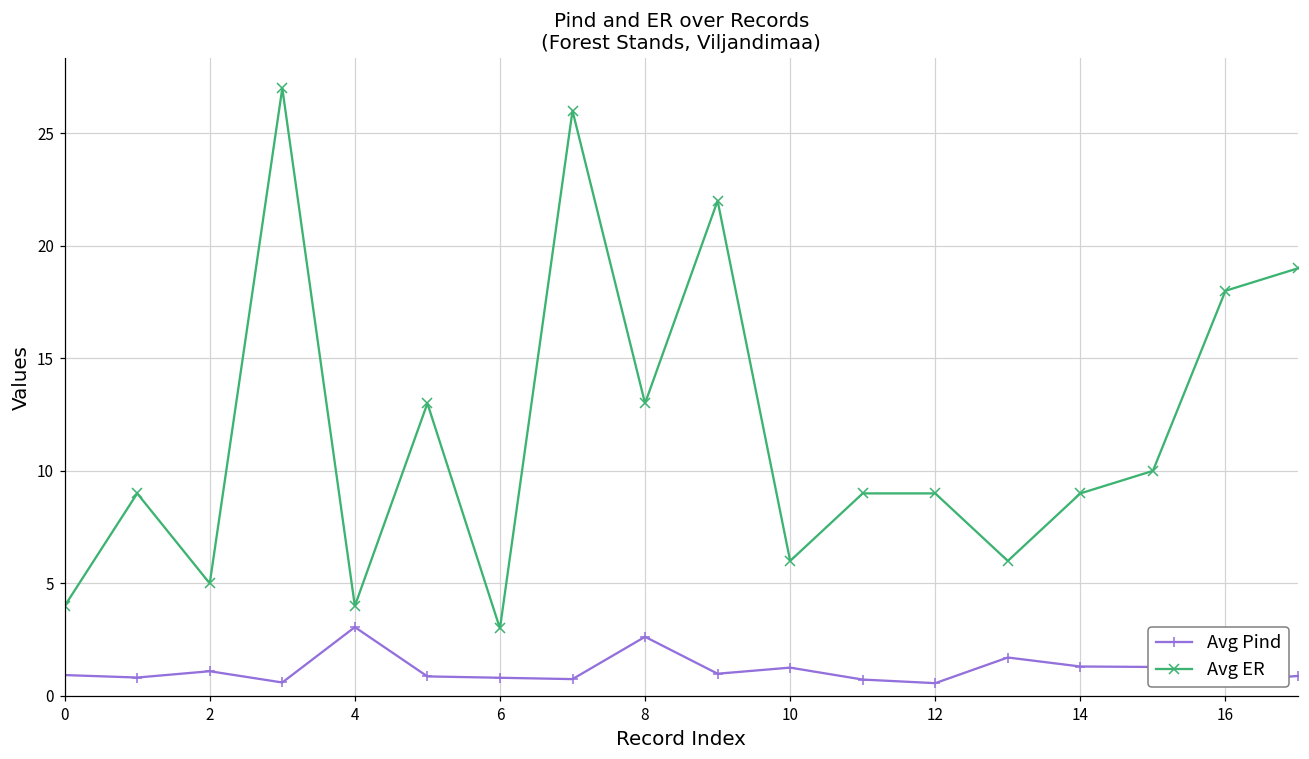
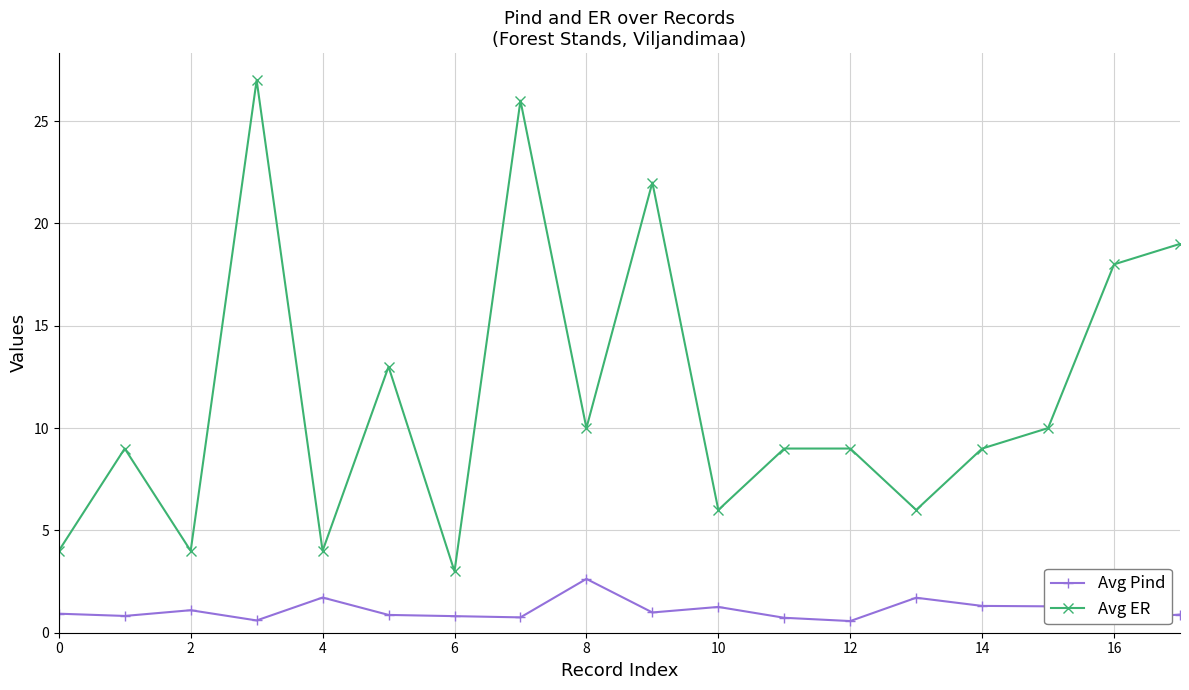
Avg ER, 2: 5 -> 4
Avg Pind, 4: 3.1 -> 1.7
Avg ER, 8: 13 -> 10
